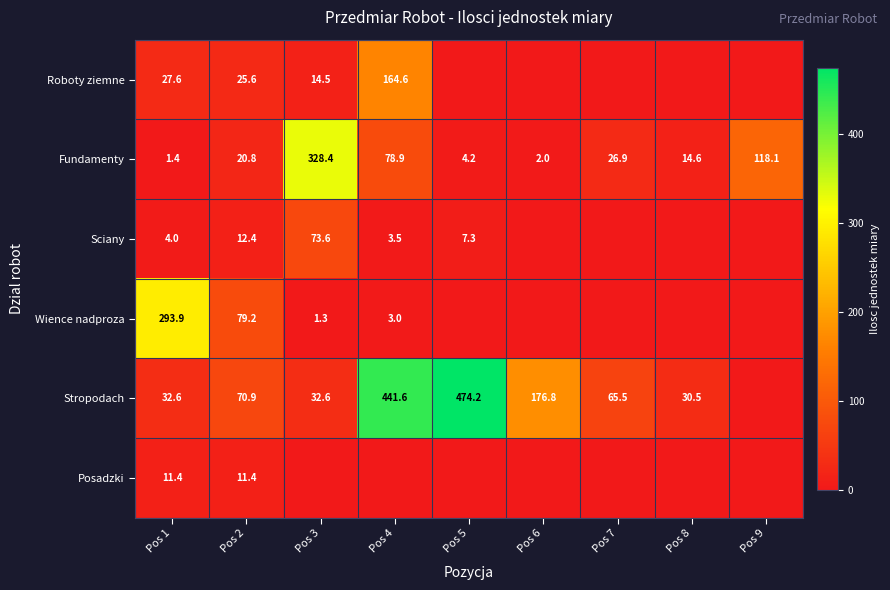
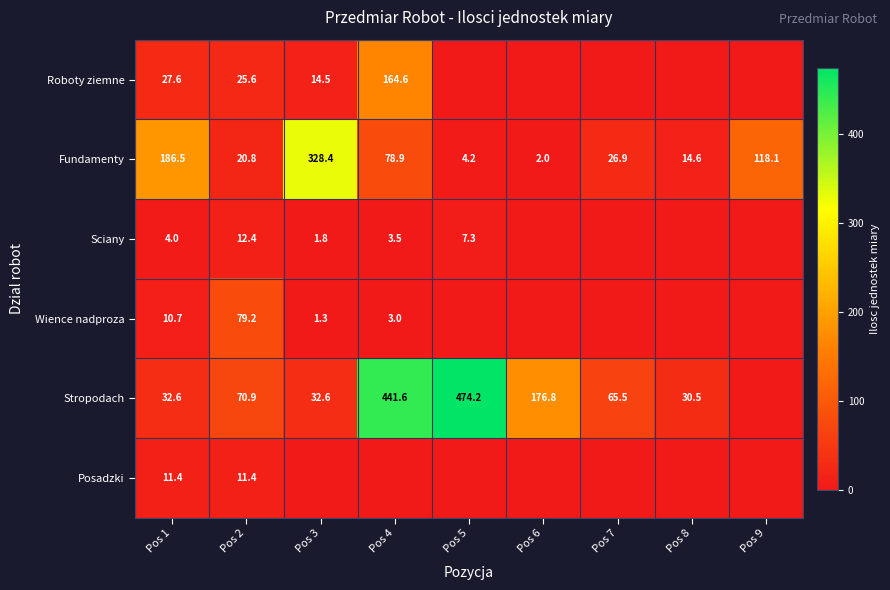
Fundamenty, Pos 1: 1.4 -> 186.5
Sciany, Pos 3: 73.6 -> 1.8
Wience nadproza, Pos 1: 293.9 -> 10.7
